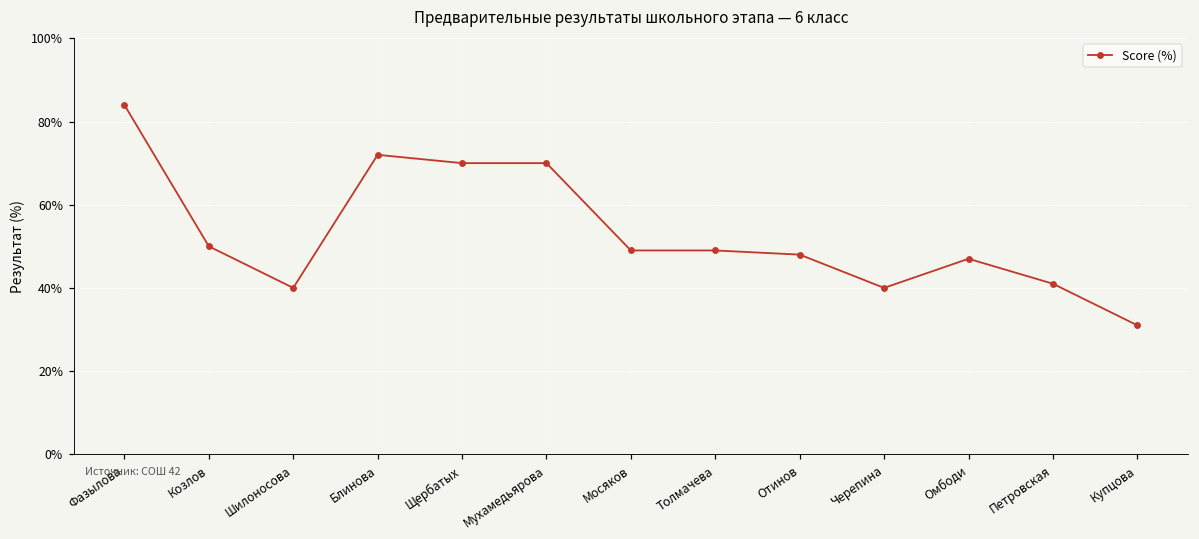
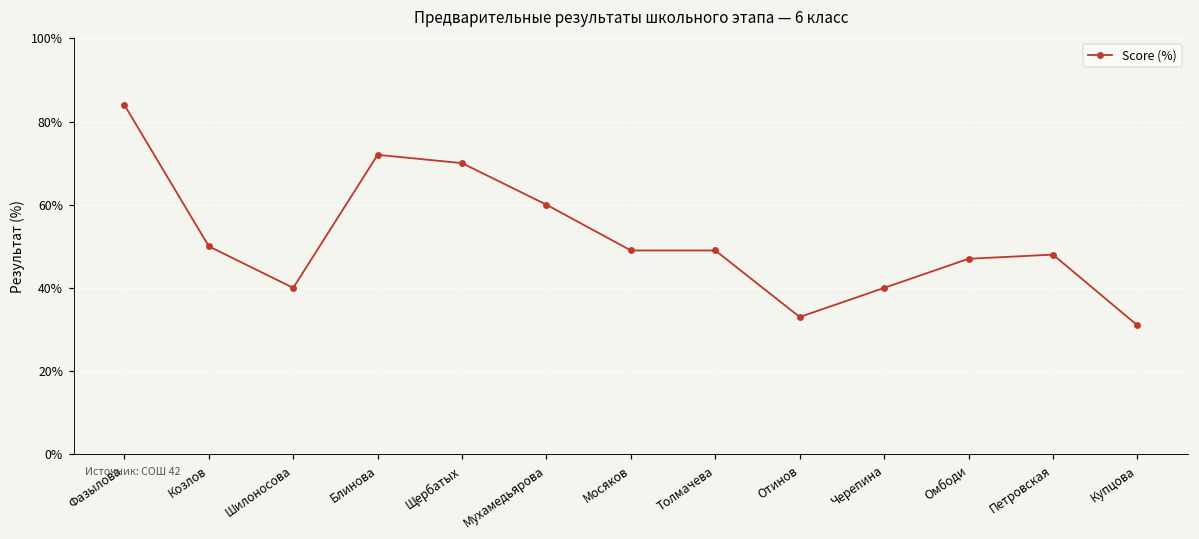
Мухамедьярова: 70% -> 60%
Отинов: 48% -> 33%
Петровская: 41% -> 48%
